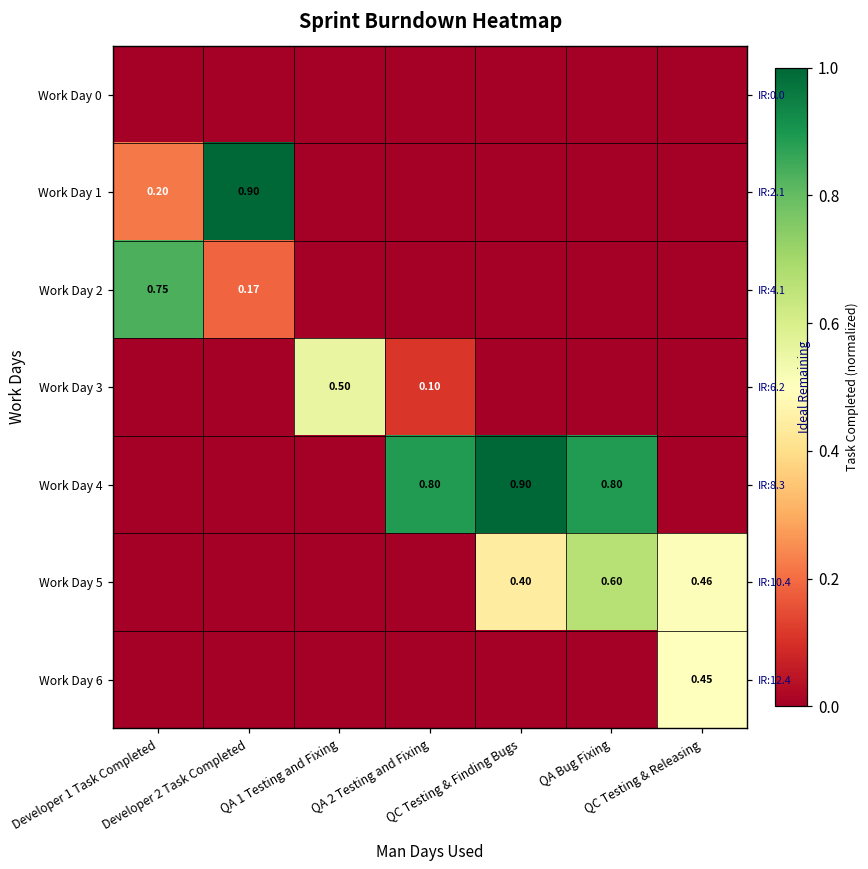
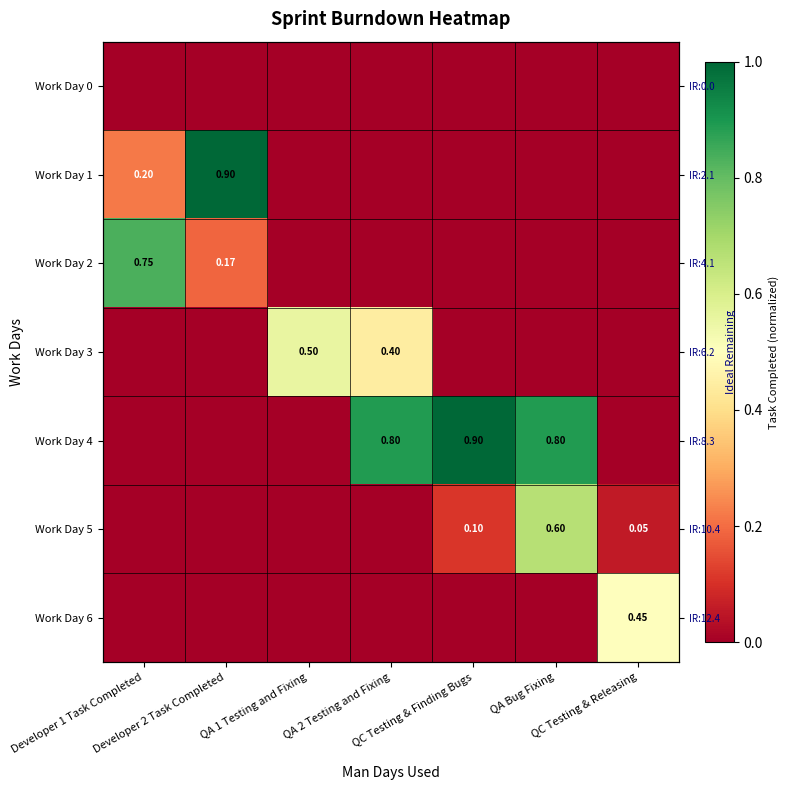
Work Day 3, QA 2 Testing and Fixing: 0.10 -> 0.40
Work Day 5, QC Testing & Finding Bugs: 0.40 -> 0.10
Work Day 5, QC Testing & Releasing: 0.46 -> 0.05
